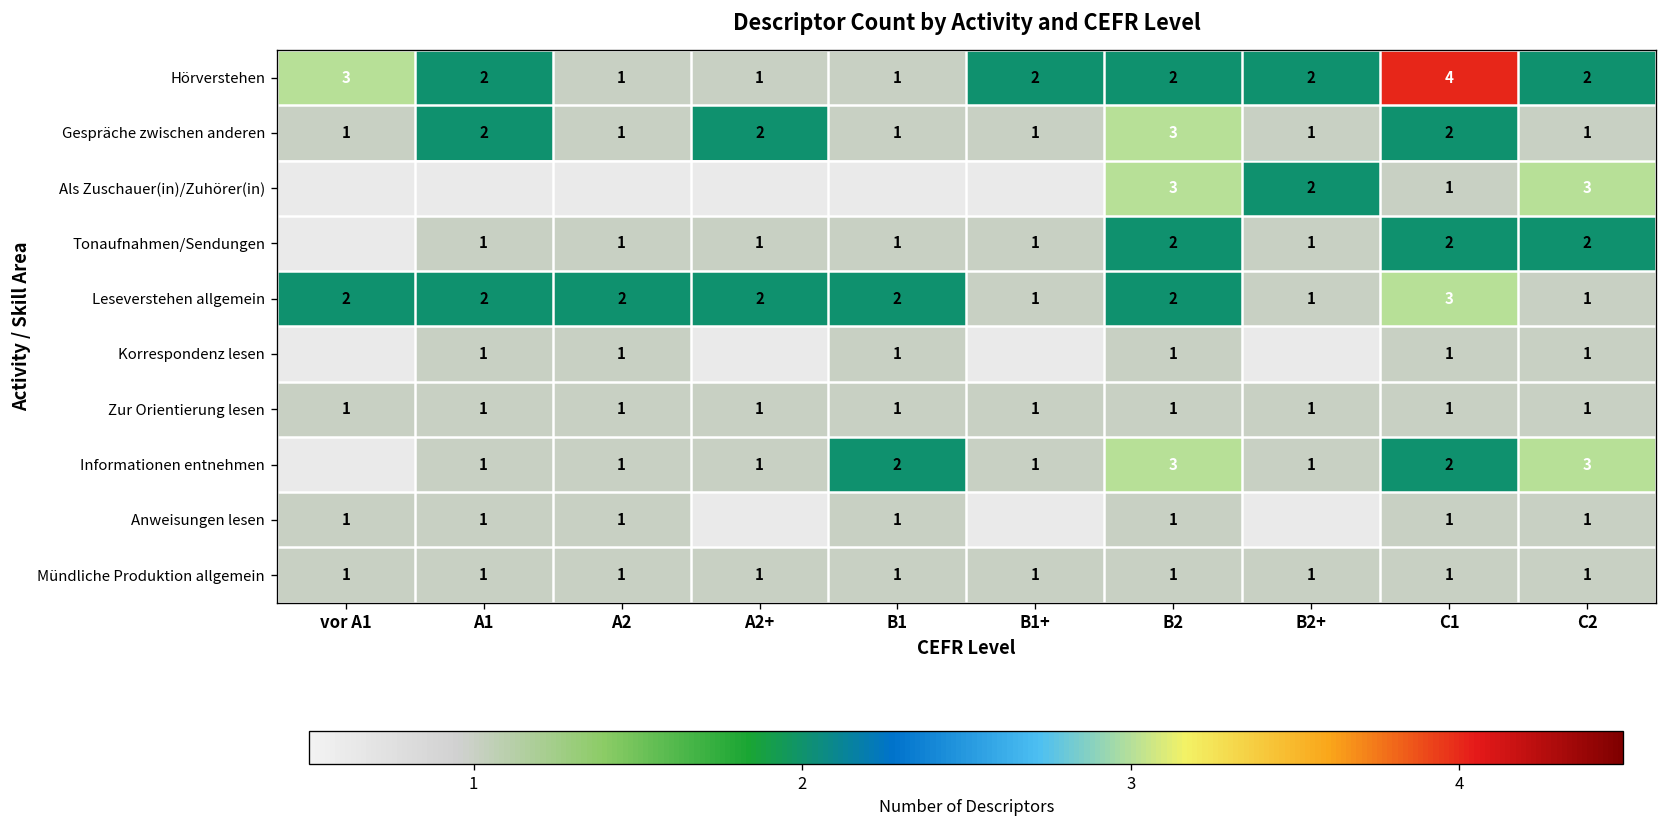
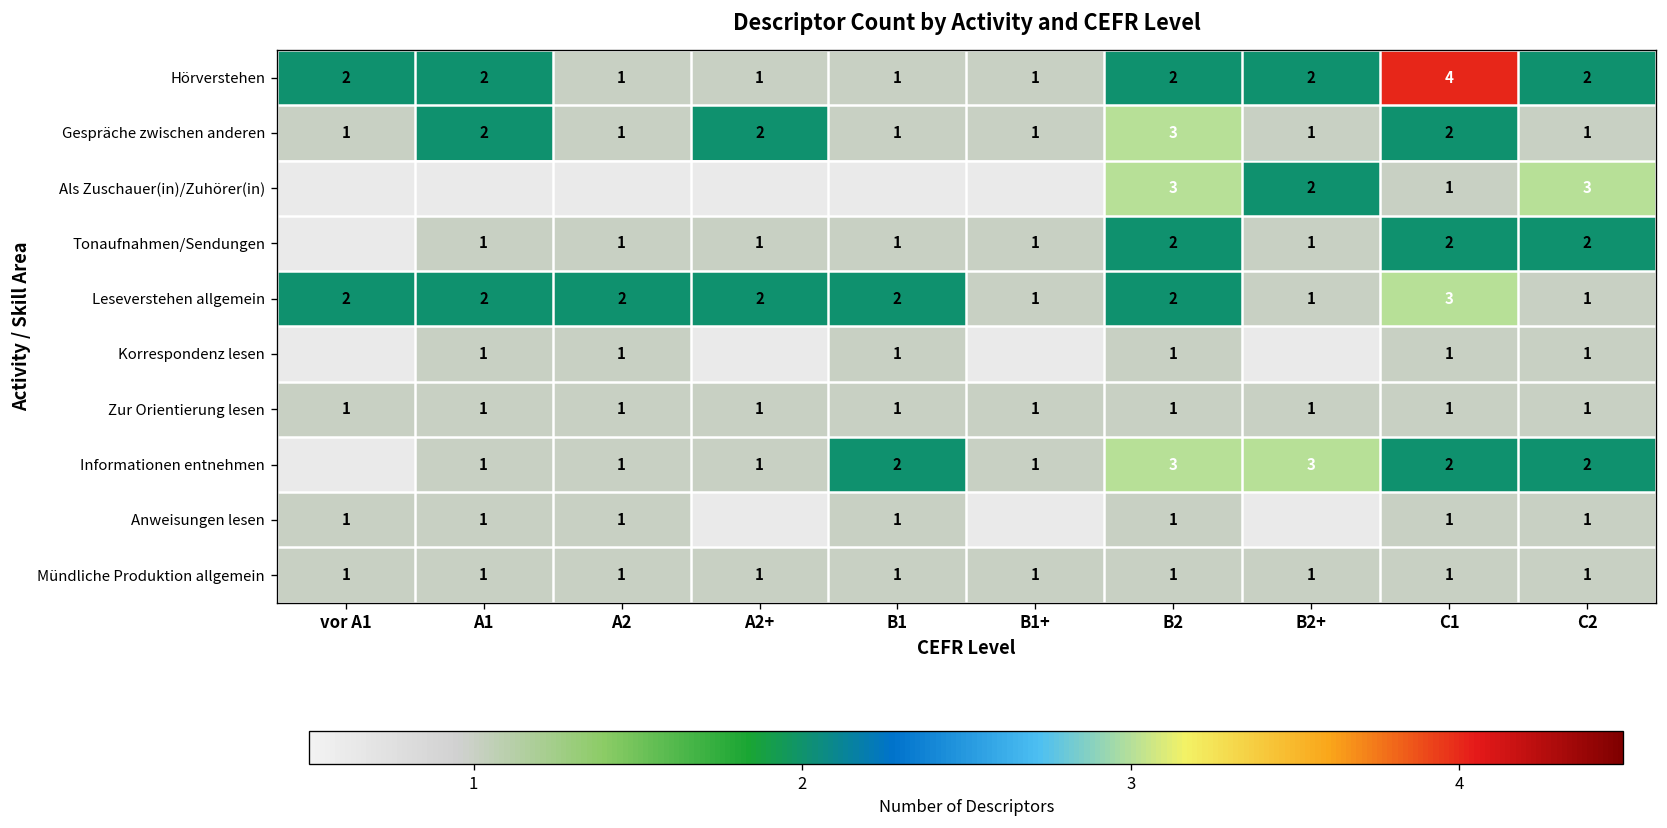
Hörverstehen, vor A1: 3 -> 2
Hörverstehen, B1+: 2 -> 1
Informationen entnehmen, B2+: 1 -> 3
Informationen entnehmen, C2: 3 -> 2
